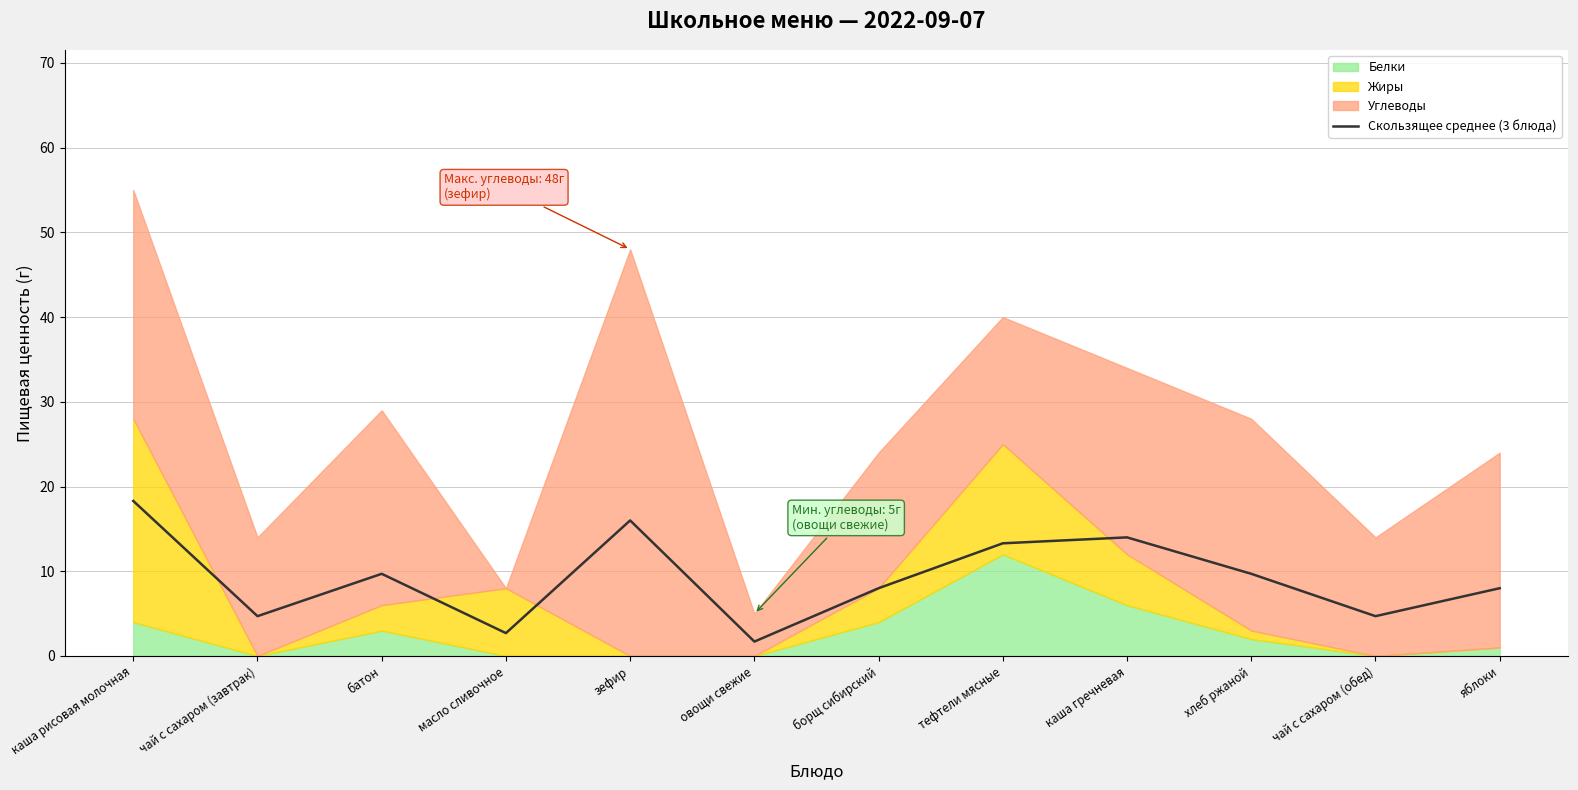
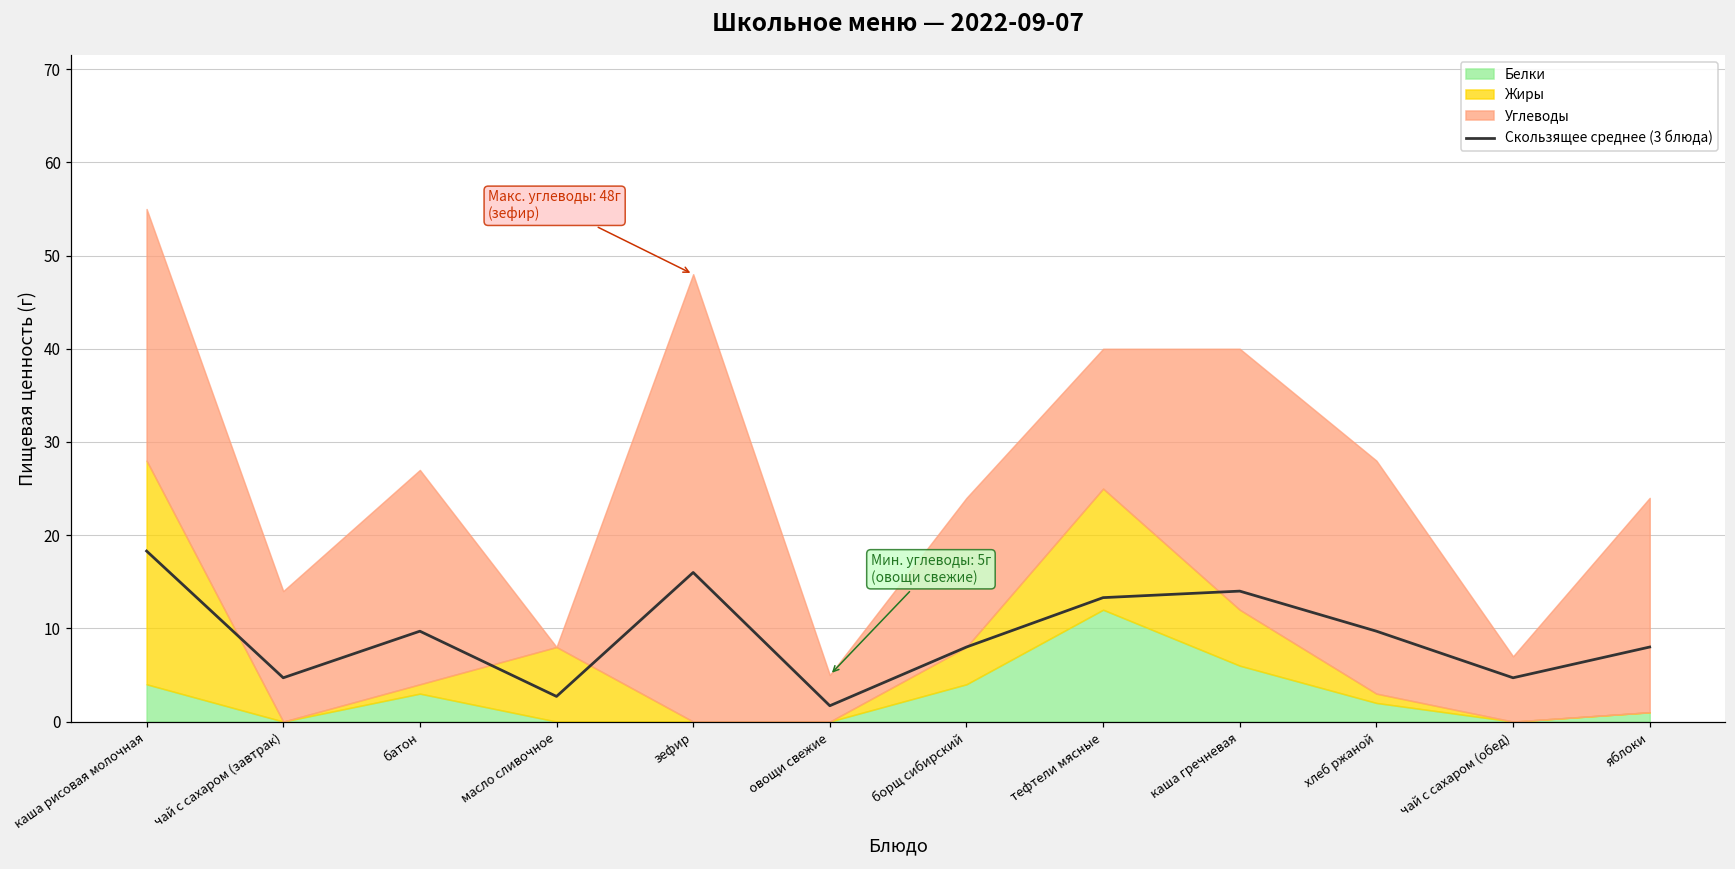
Жиры, батон: 3 -> 1
Углеводы, каша гречневая: 22 -> 28
Углеводы, чай с сахаром (обед): 14 -> 7
